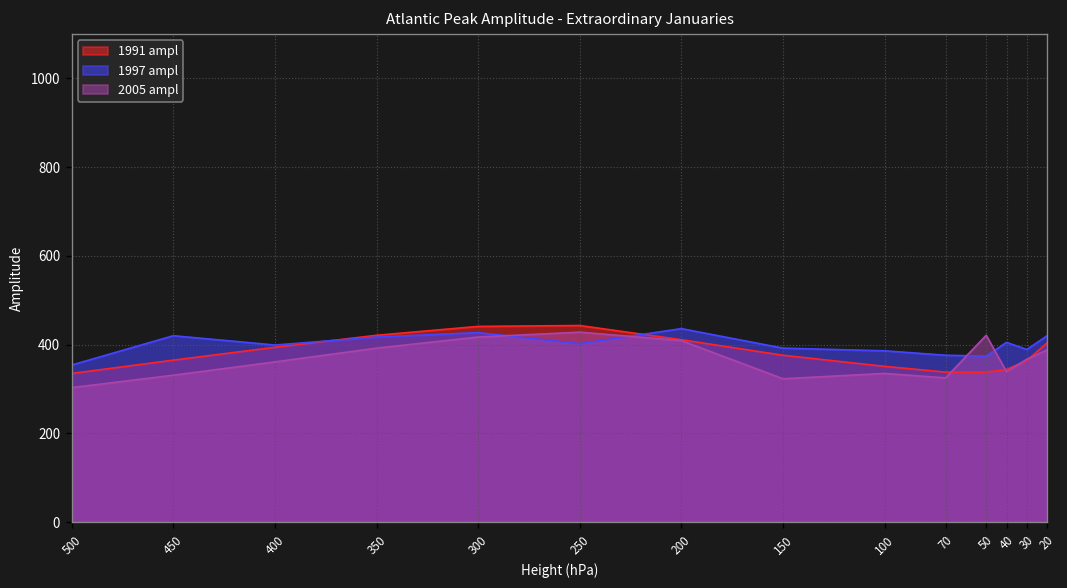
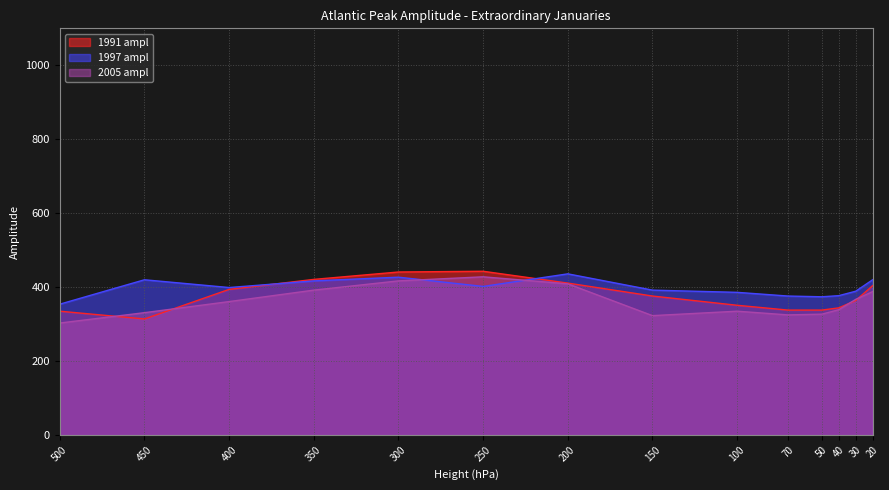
1991 ampl, 450: 370 -> 310
2005 ampl, 50: 420 -> 330
1997 ampl, 40: 410 -> 380
